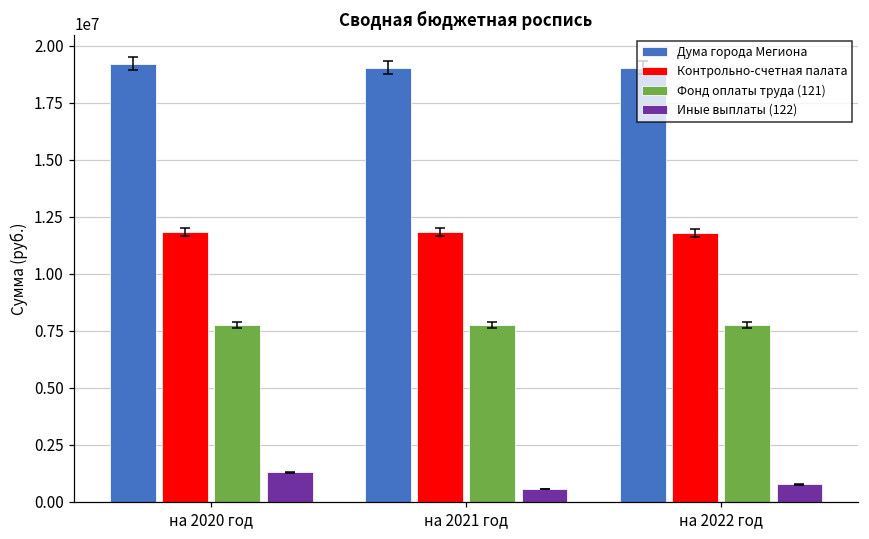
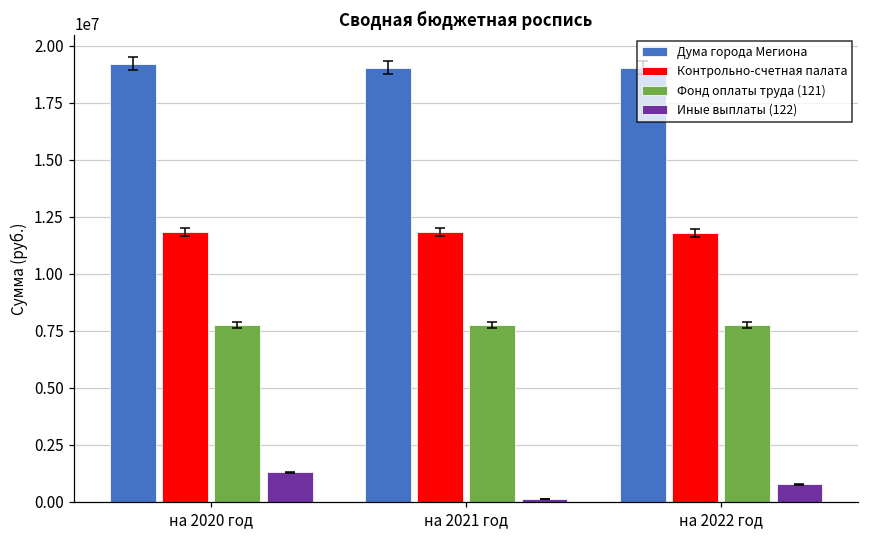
Иные выплаты (122), на 2021 год: 600000 -> 100000
